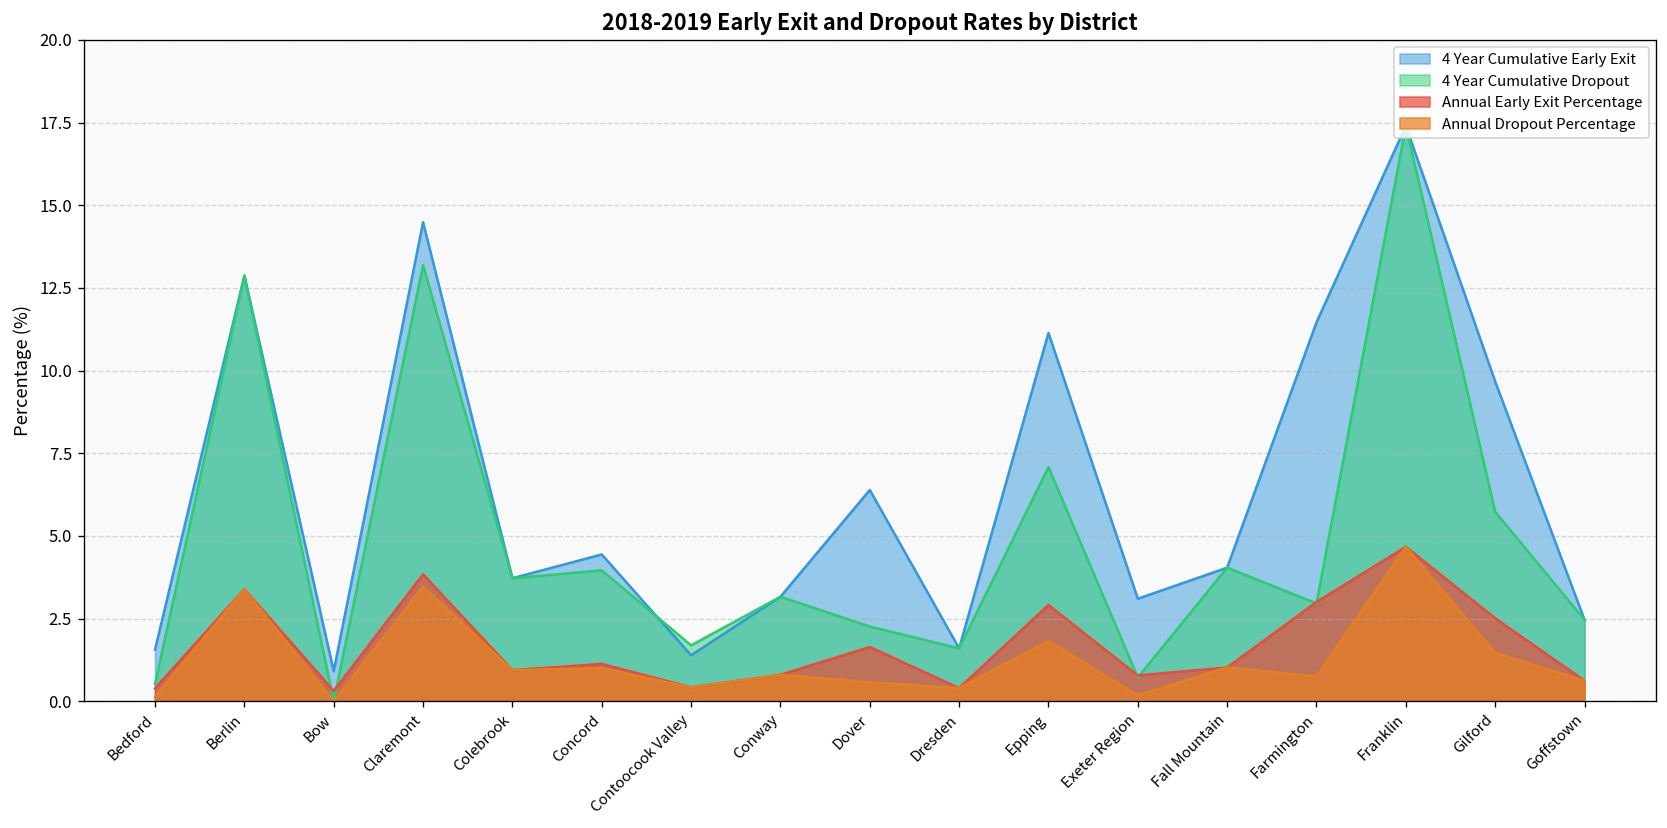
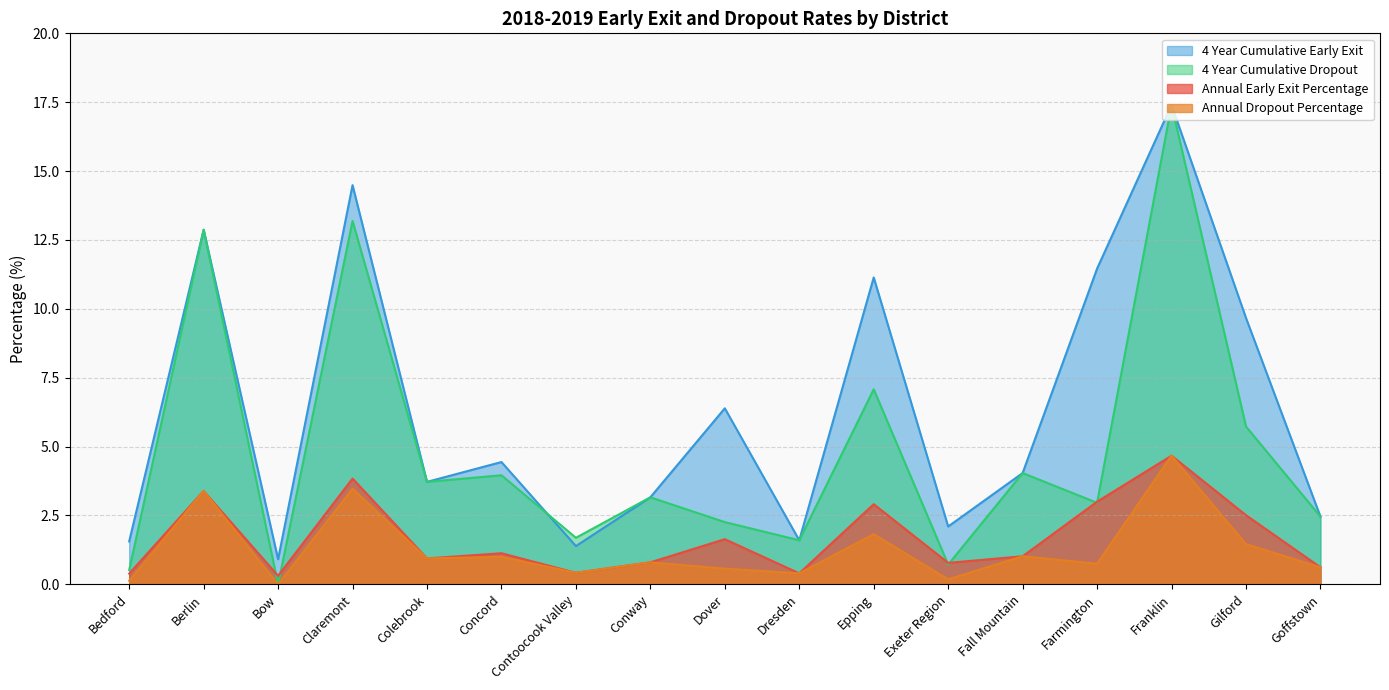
4 Year Cumulative Early Exit, Exeter Region: 3.1 -> 2.1
